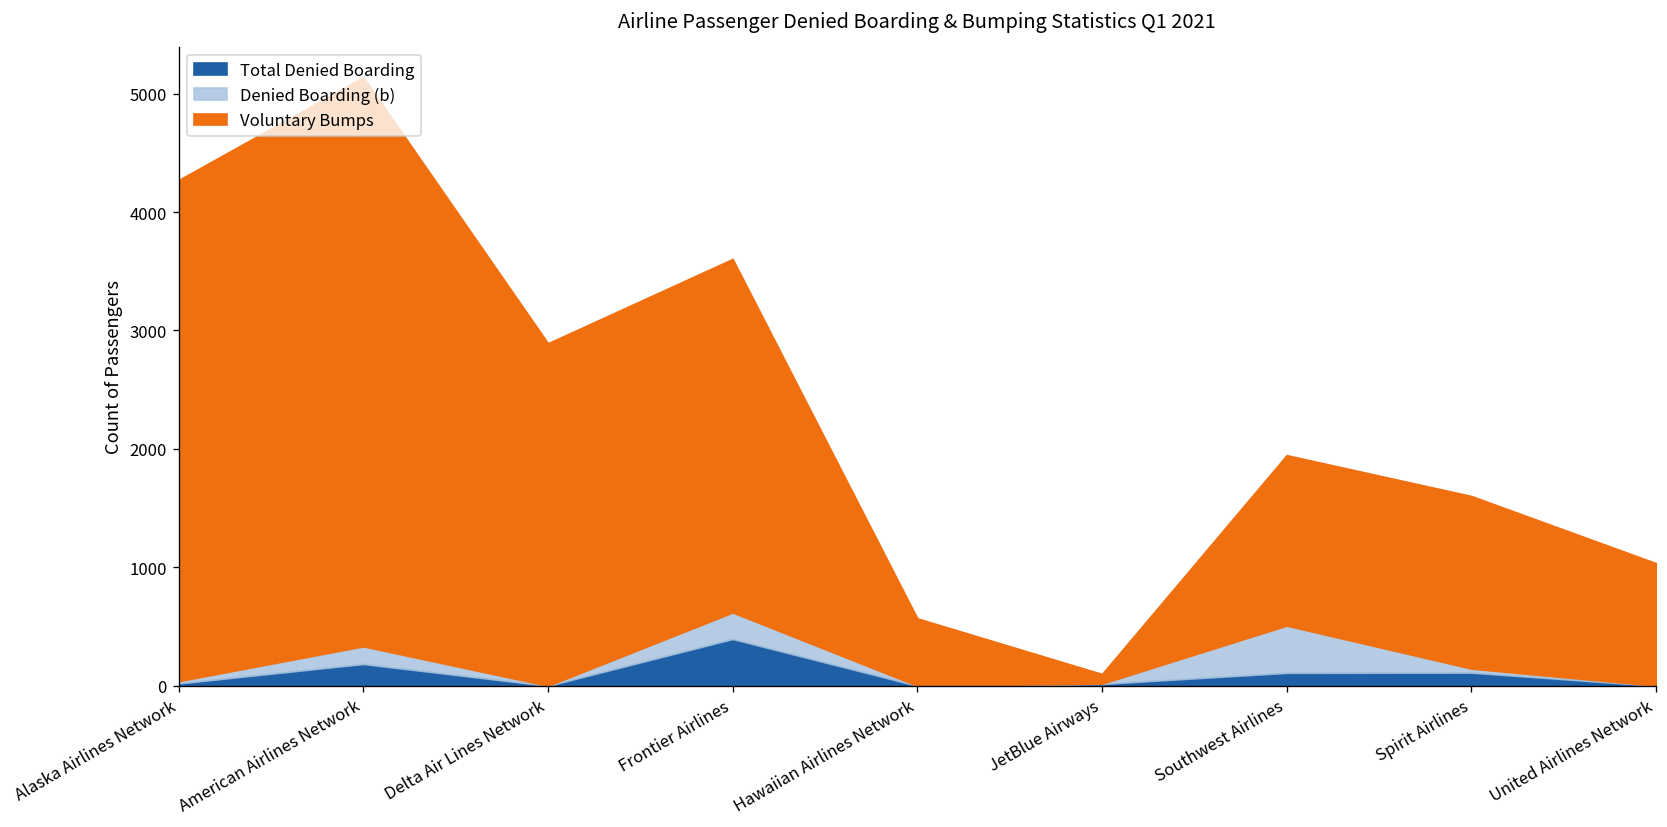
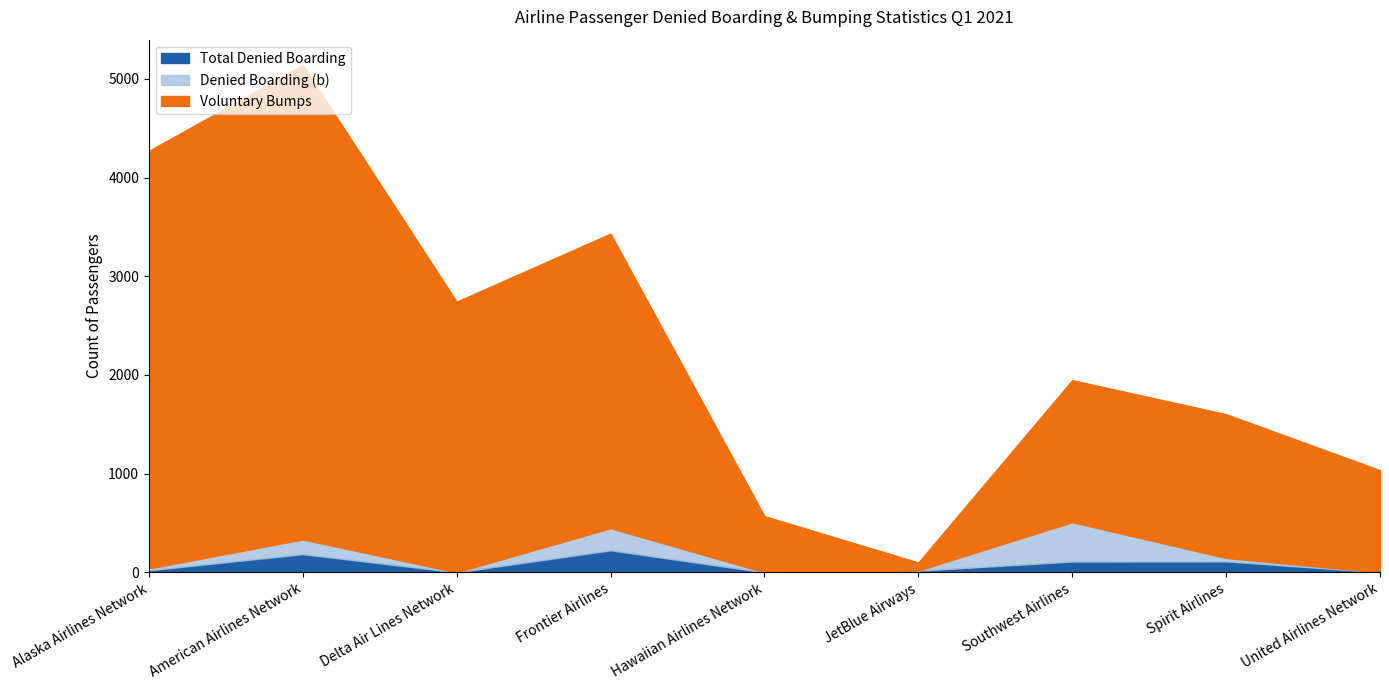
Voluntary Bumps, Delta Air Lines Network: 2900 -> 2700
Total Denied Boarding, Frontier Airlines: 400 -> 200
